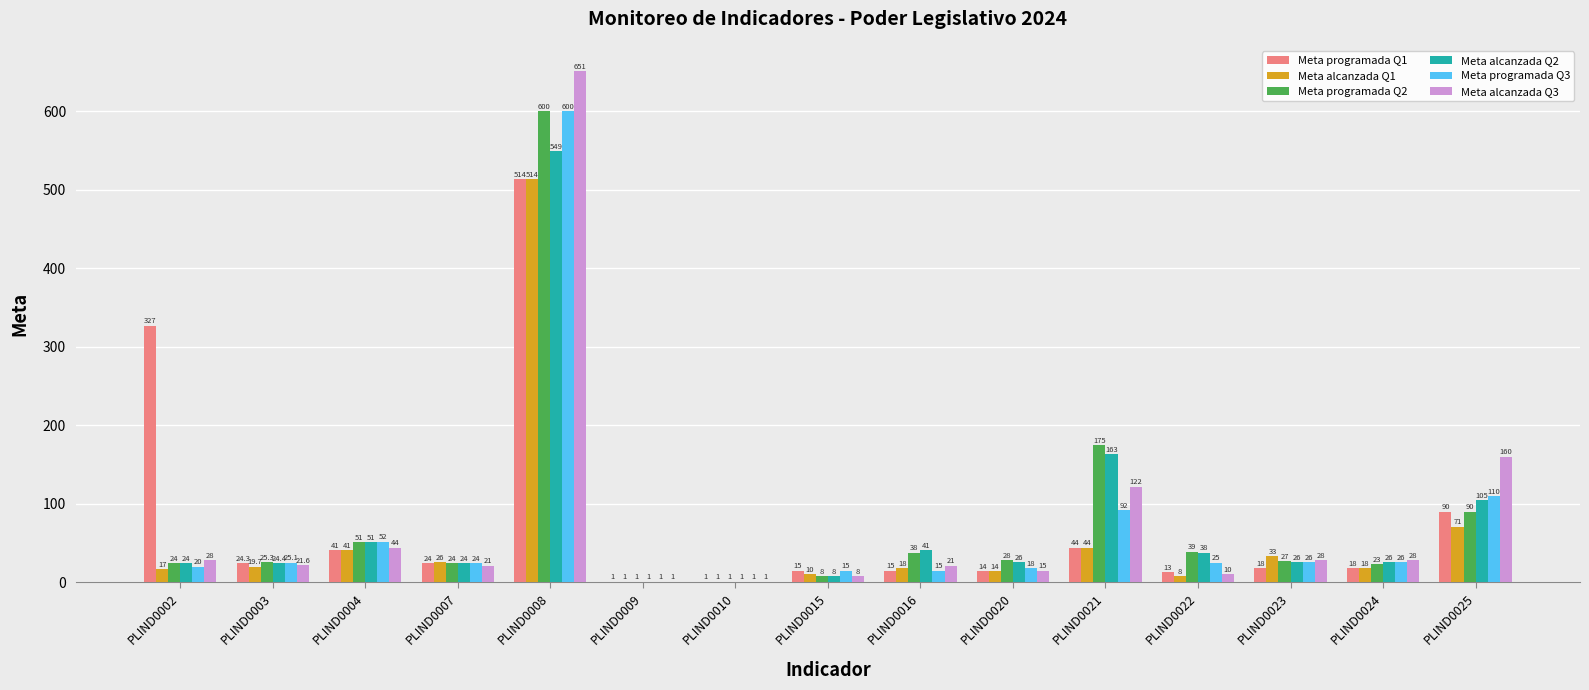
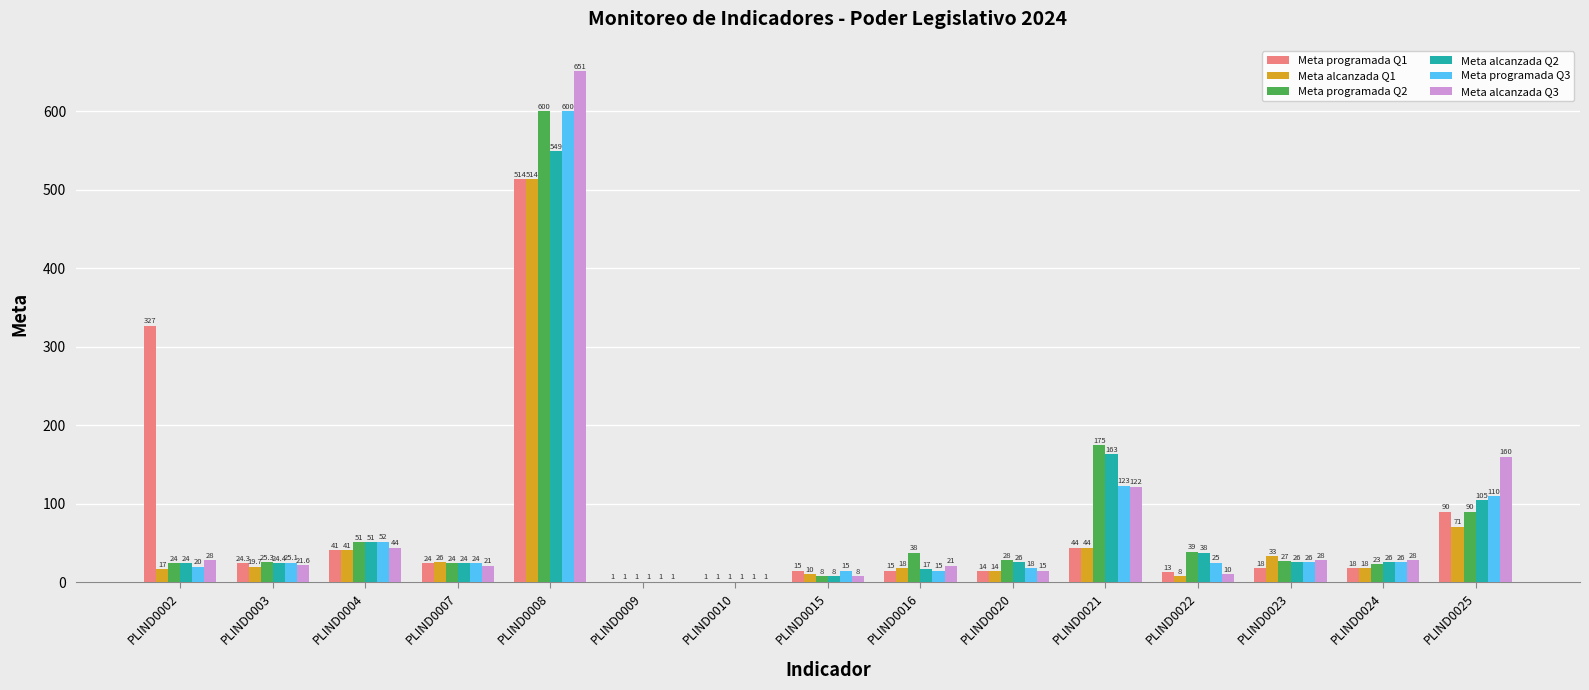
Meta alcanzada Q2, PLIND0016: 41 -> 17
Meta programada Q3, PLIND0021: 92 -> 123
